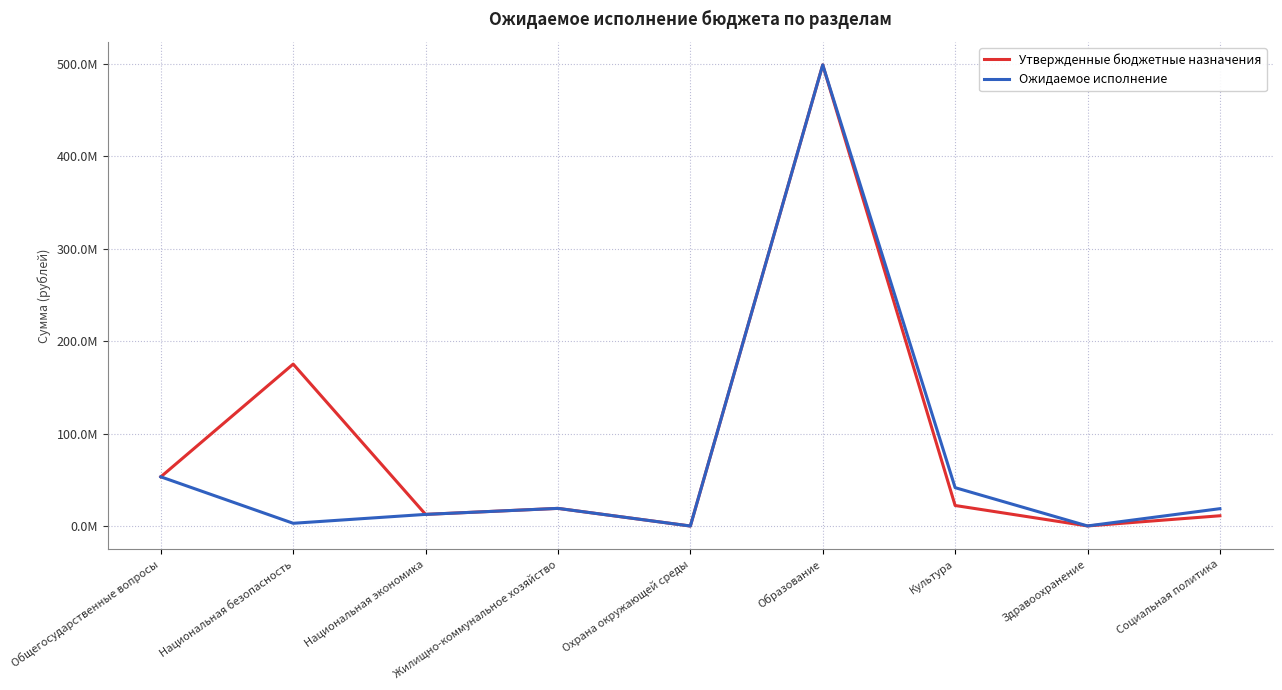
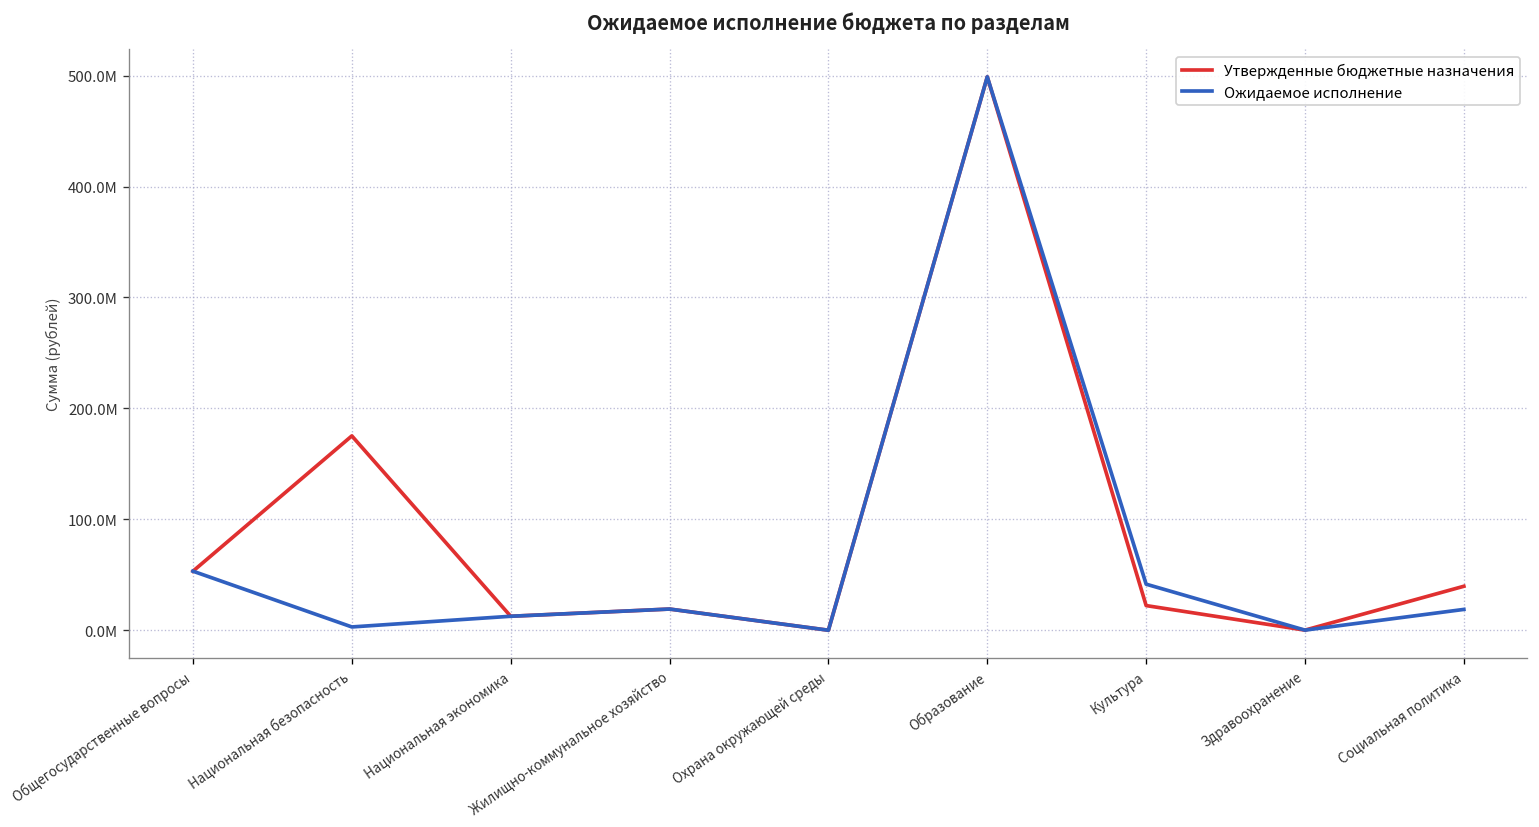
Утвержденные бюджетные назначения, Социальная политика: 10000000 -> 40000000
